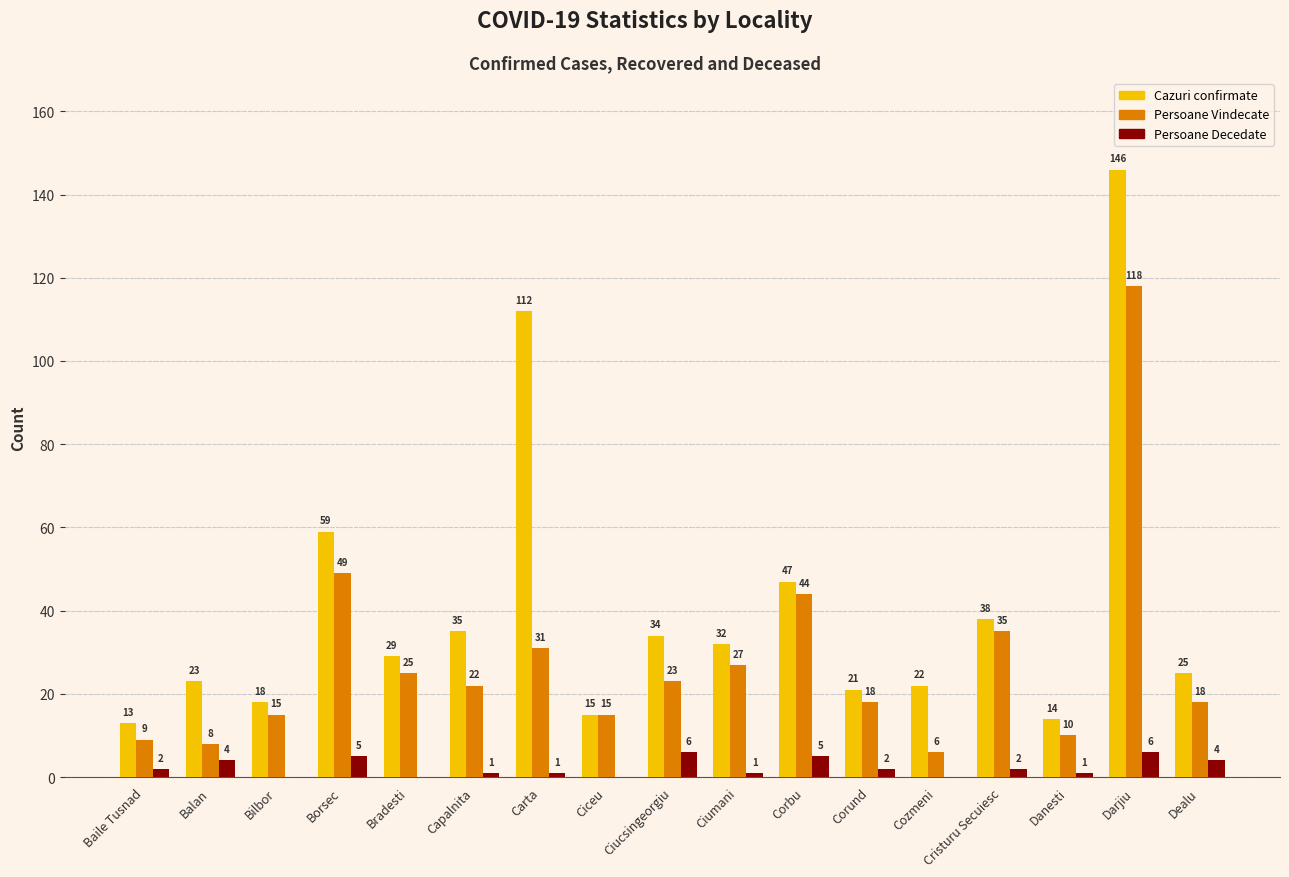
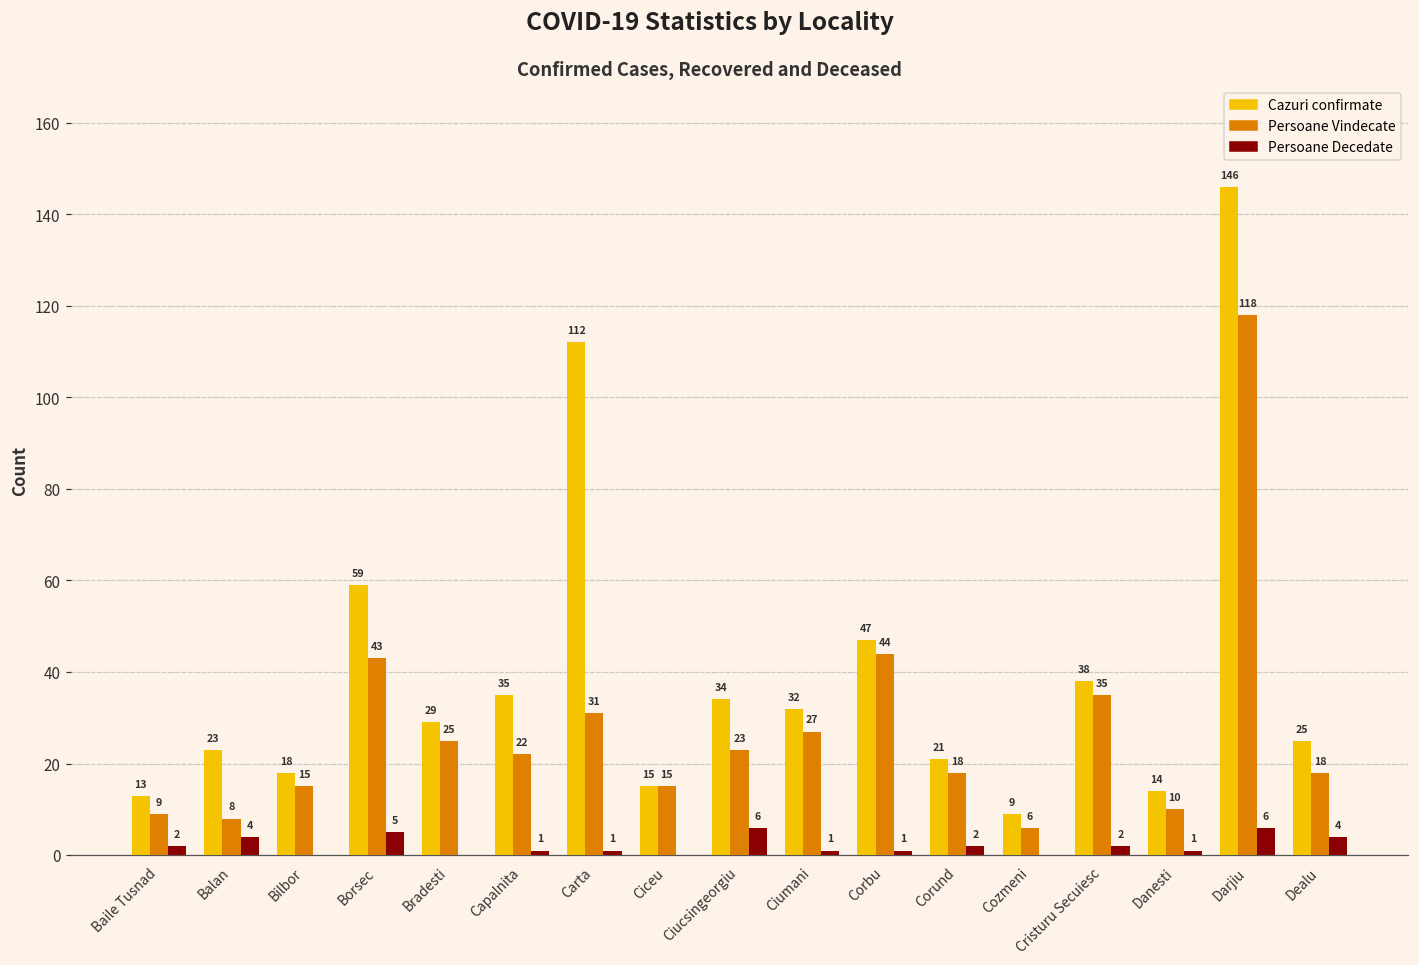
Persoane Vindecate, Borsec: 49 -> 43
Persoane Decedate, Corbu: 5 -> 1
Cazuri confirmate, Cozmeni: 22 -> 9
